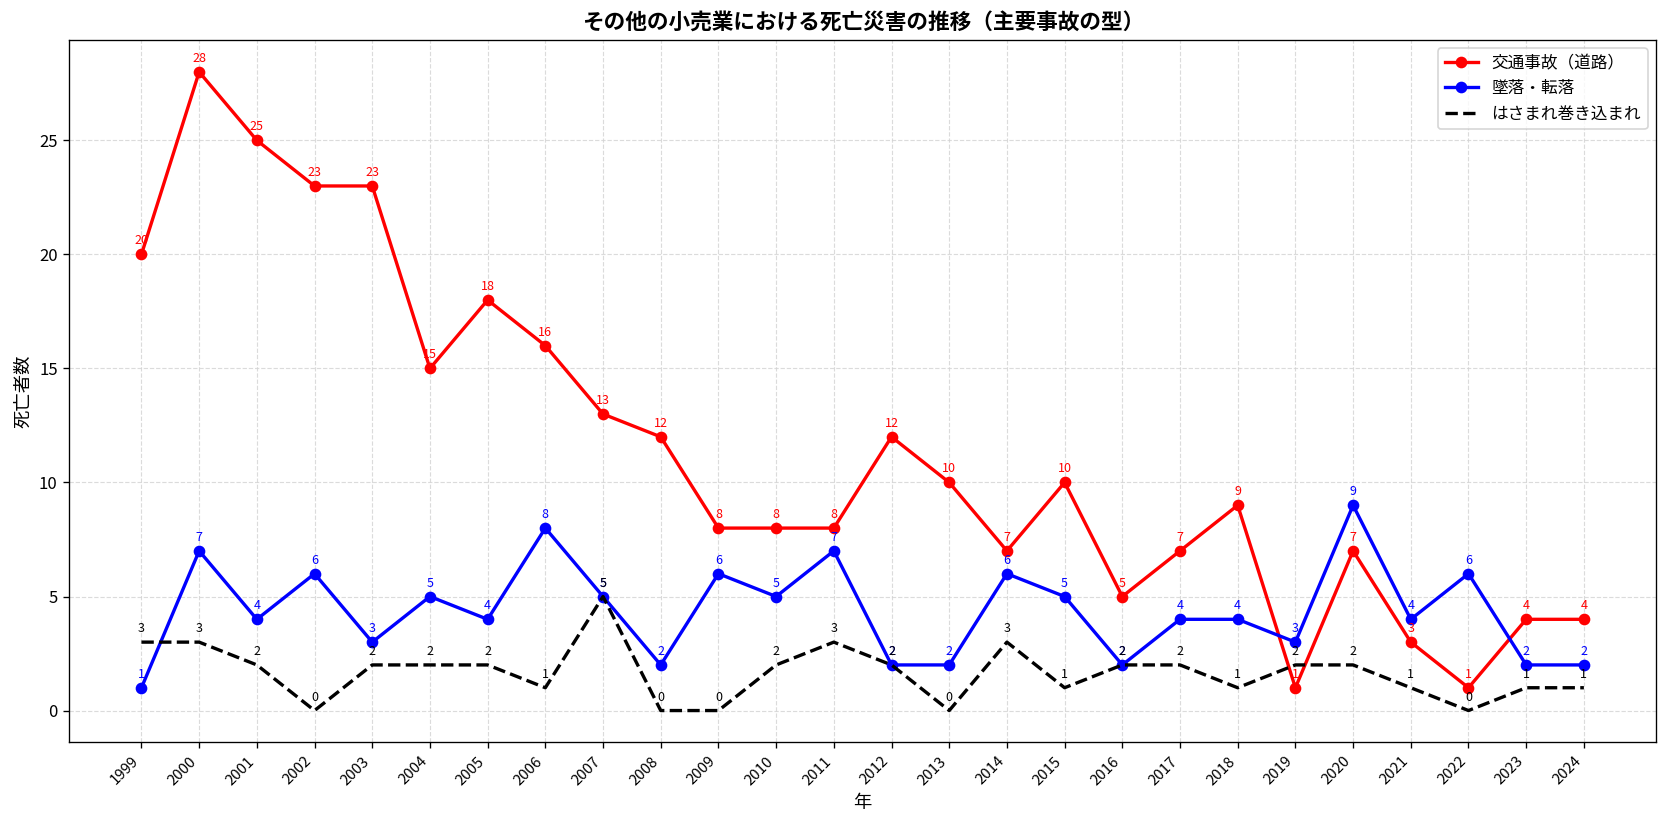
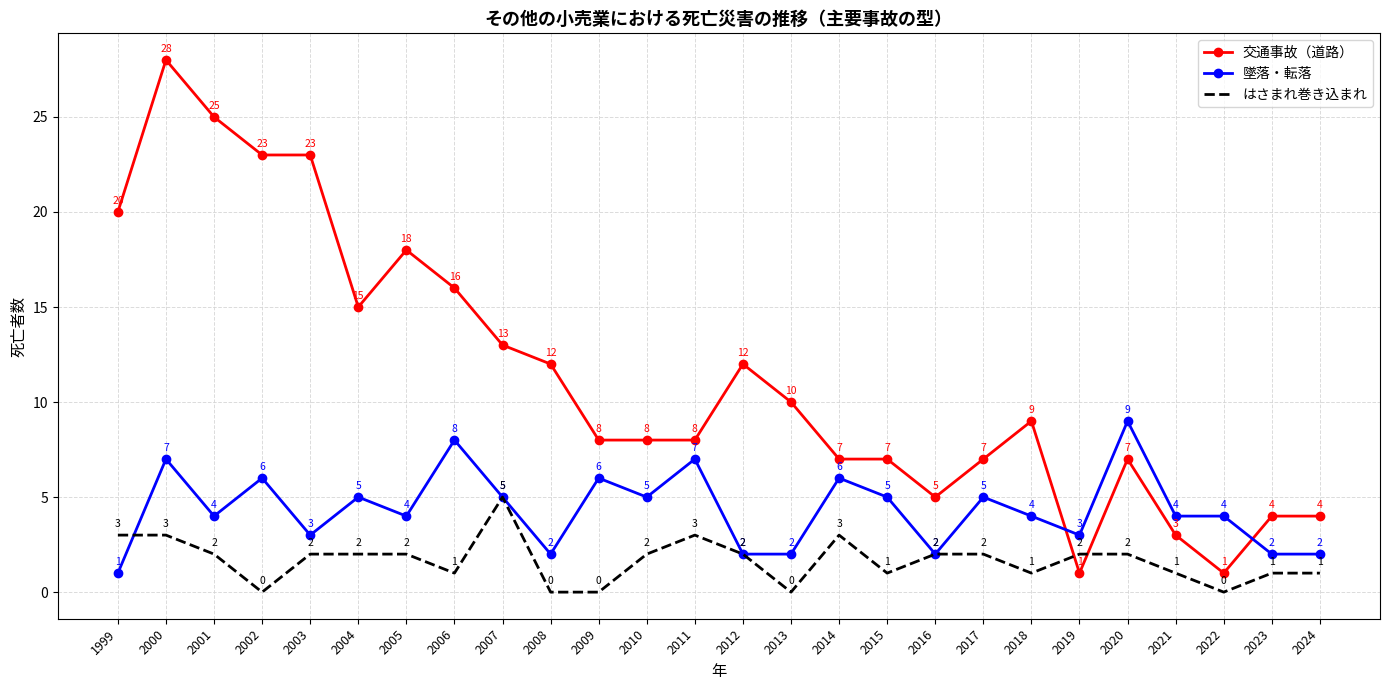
交通事故（道路）, 2015: 10 -> 7
墜落・転落, 2017: 4 -> 5
墜落・転落, 2022: 6 -> 4
